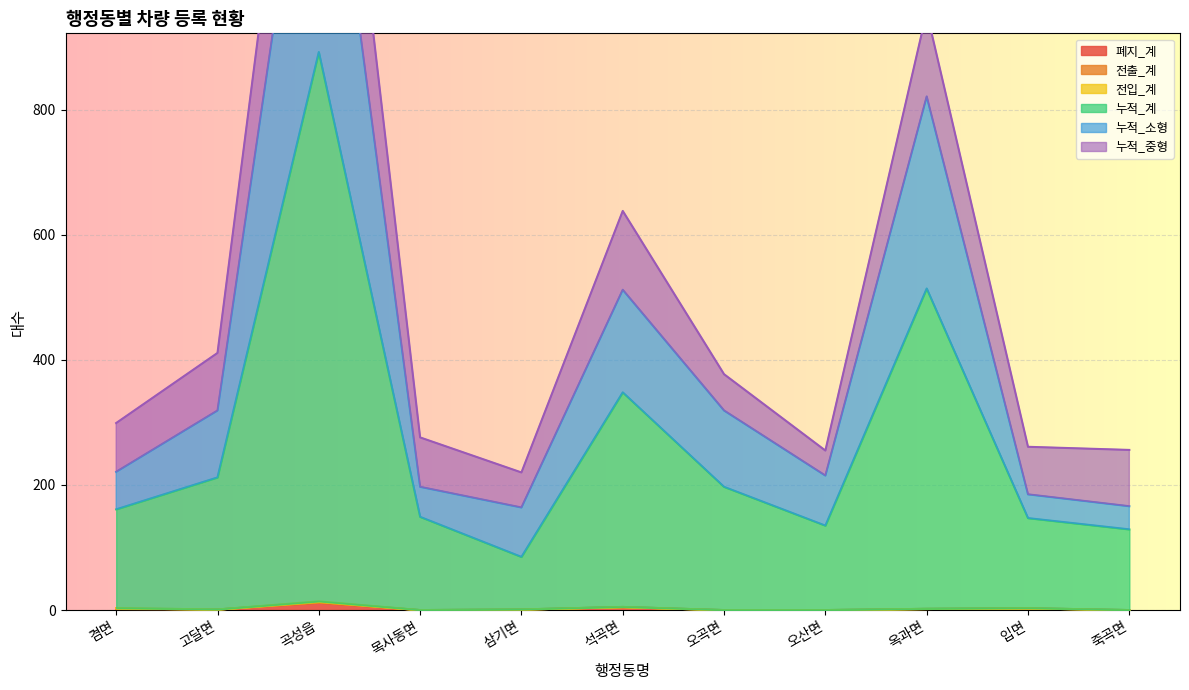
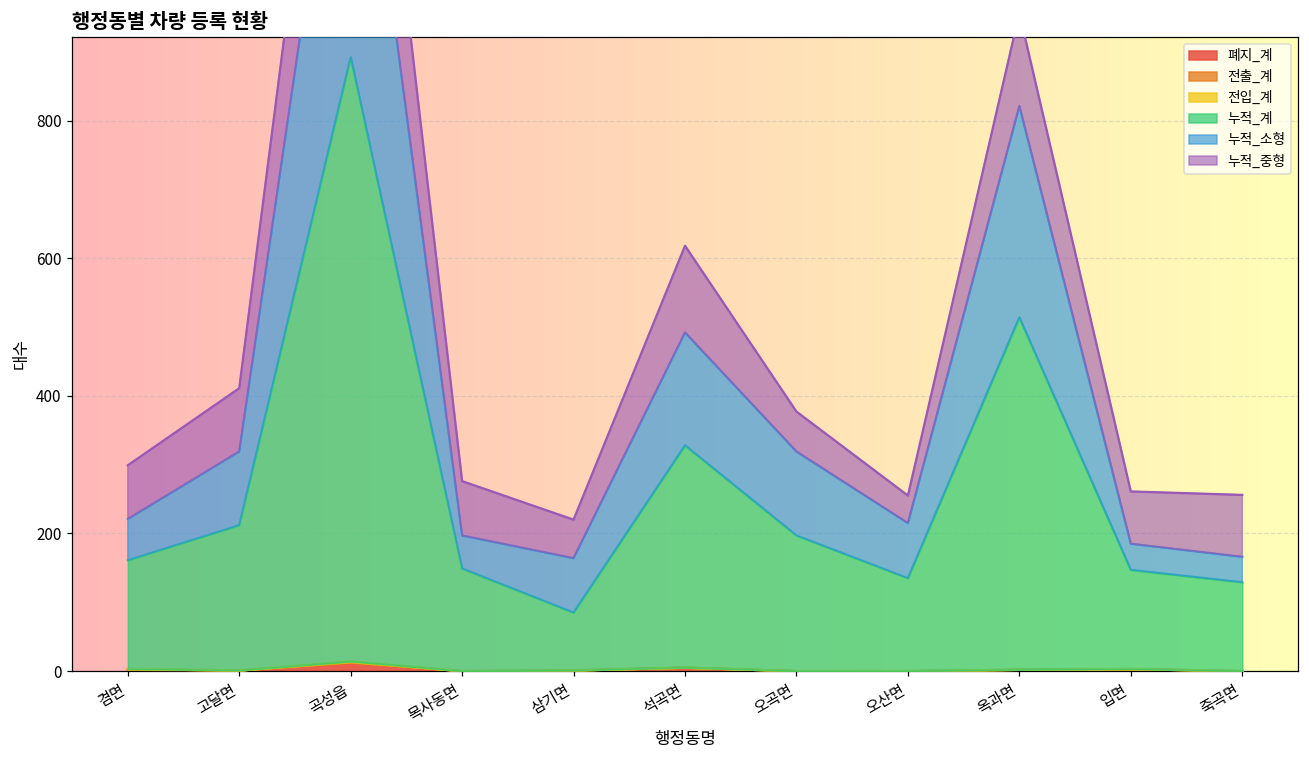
누적_계, 석곡면: 340 -> 320
